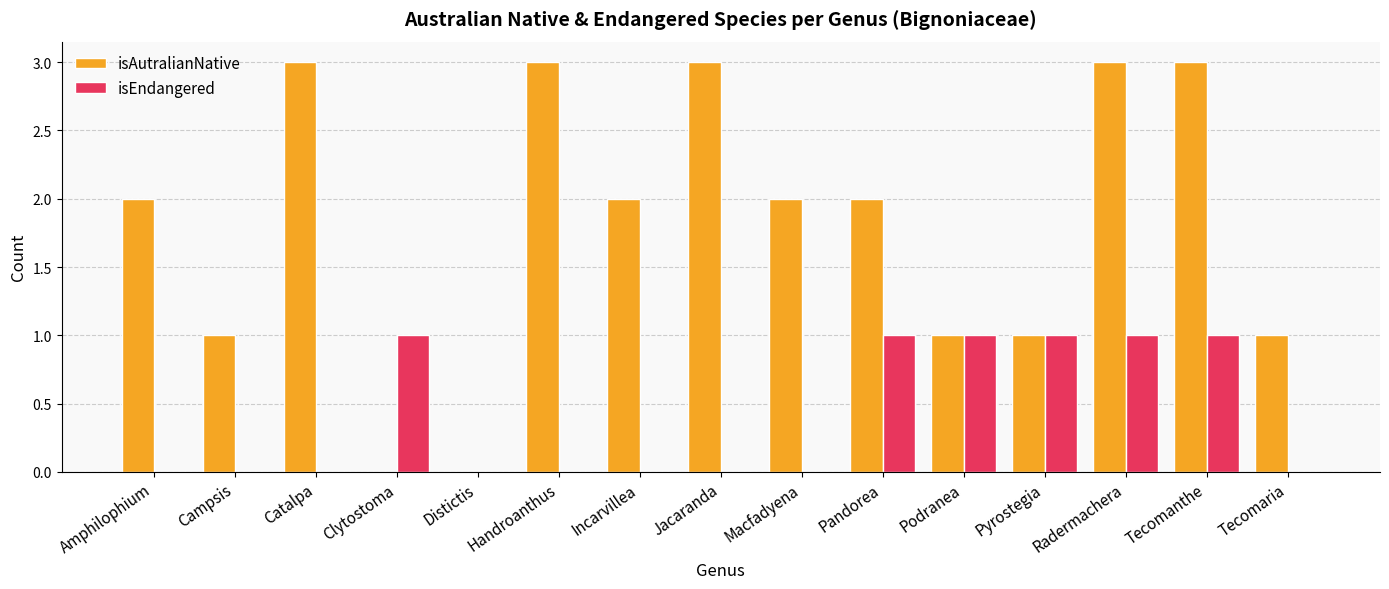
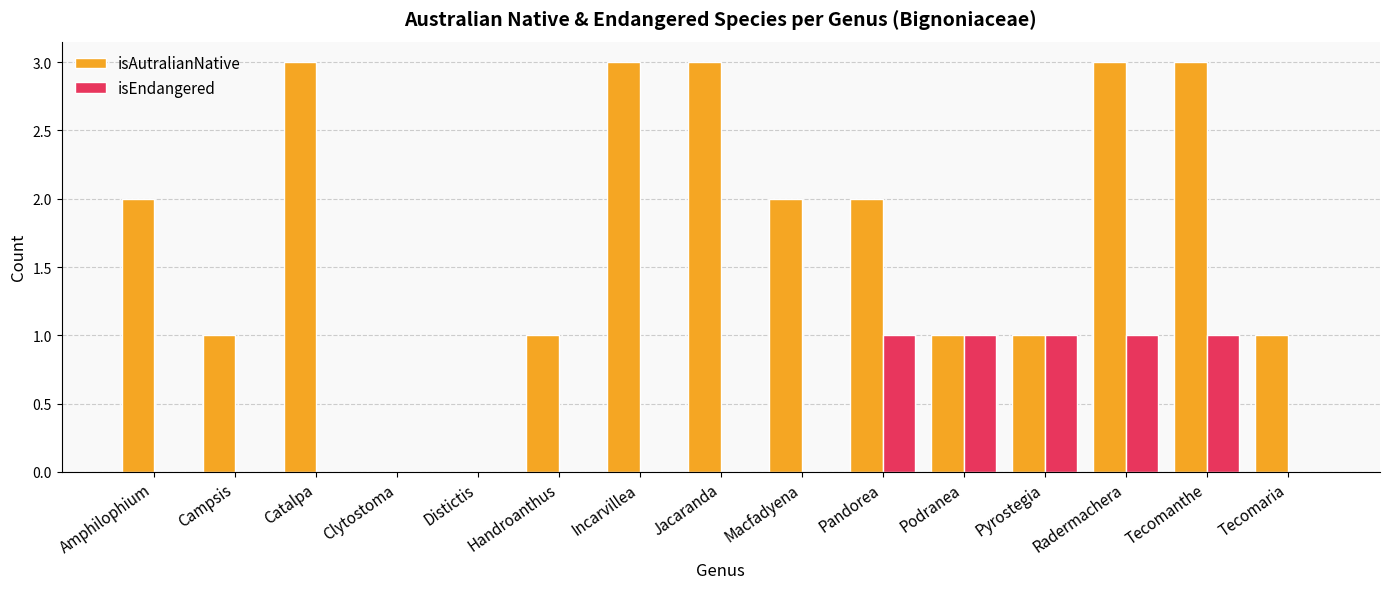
isEndangered, Clytostoma: 1 -> 0
isAutralianNative, Handroanthus: 3 -> 1
isAutralianNative, Incarvillea: 2 -> 3
